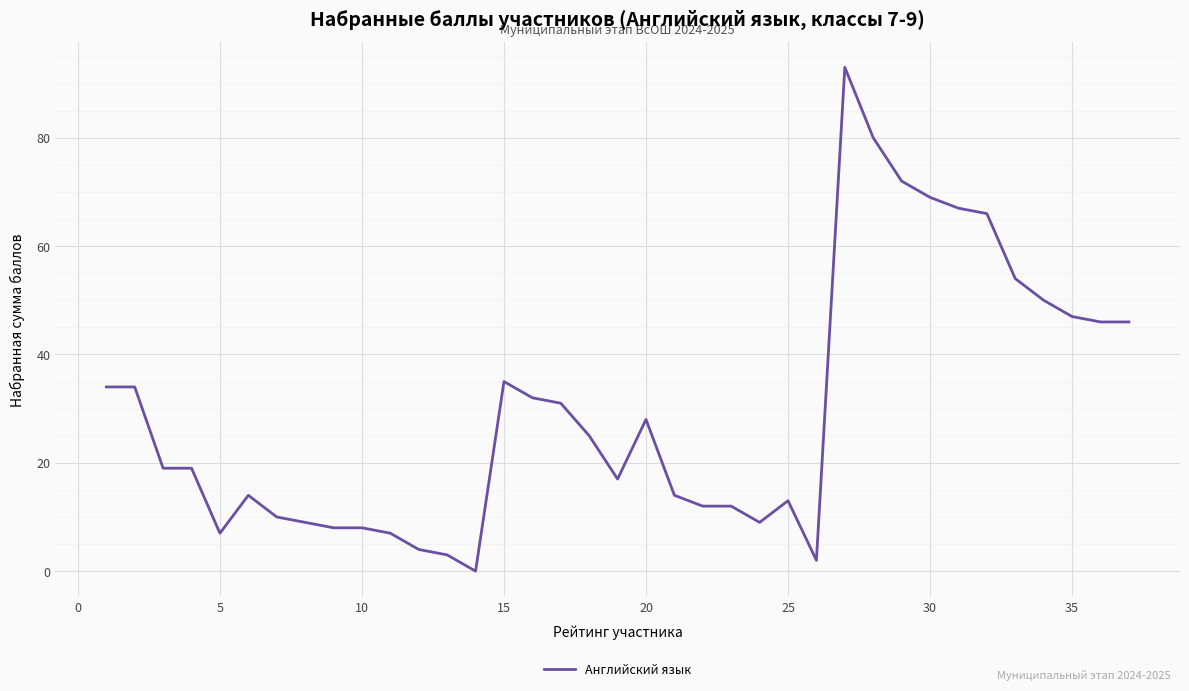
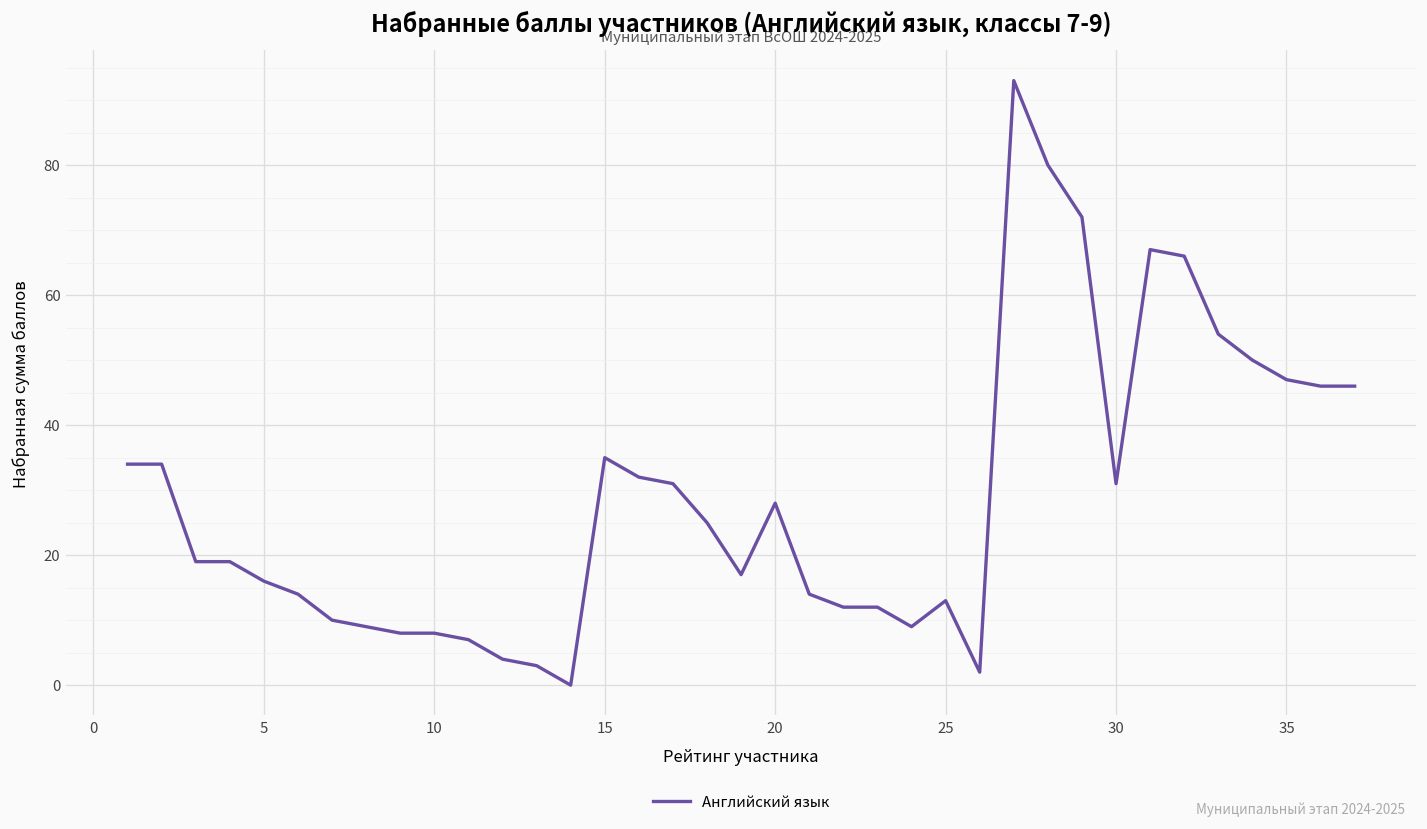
5: 7 -> 16
30: 69 -> 31
